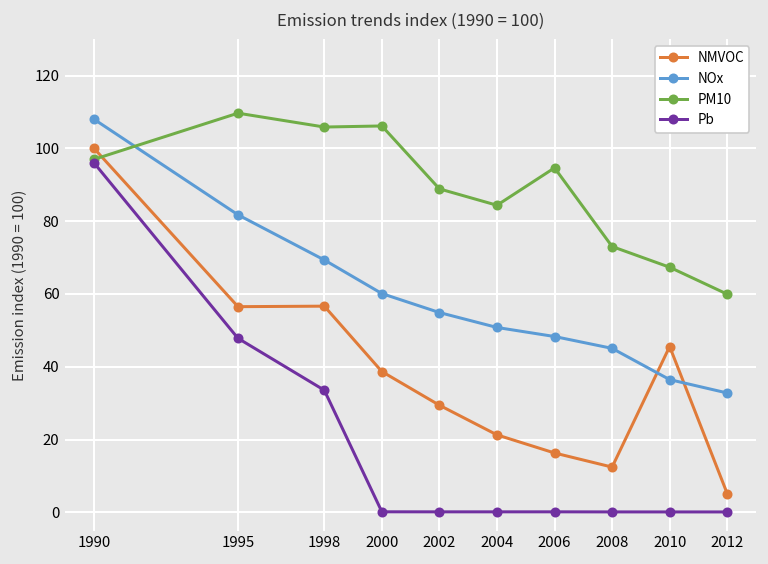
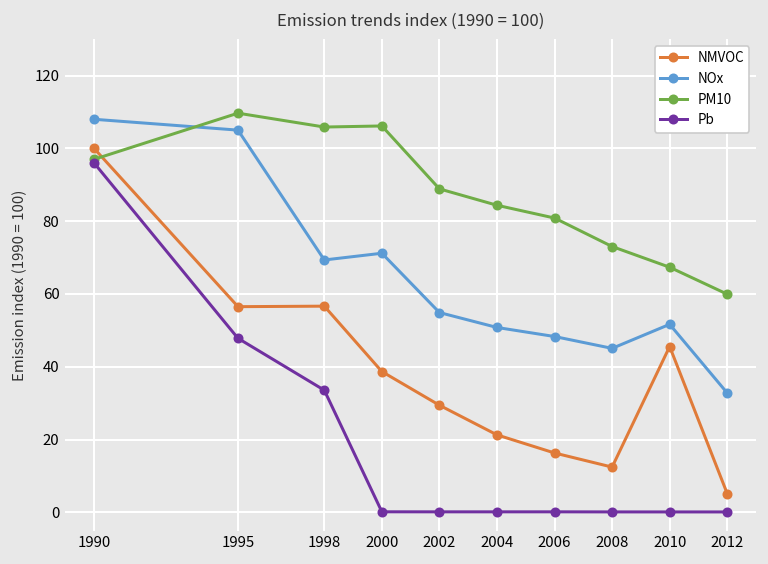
NOx, 1995: 82 -> 105
NOx, 2000: 60 -> 71
PM10, 2006: 95 -> 81
NOx, 2010: 36 -> 52
